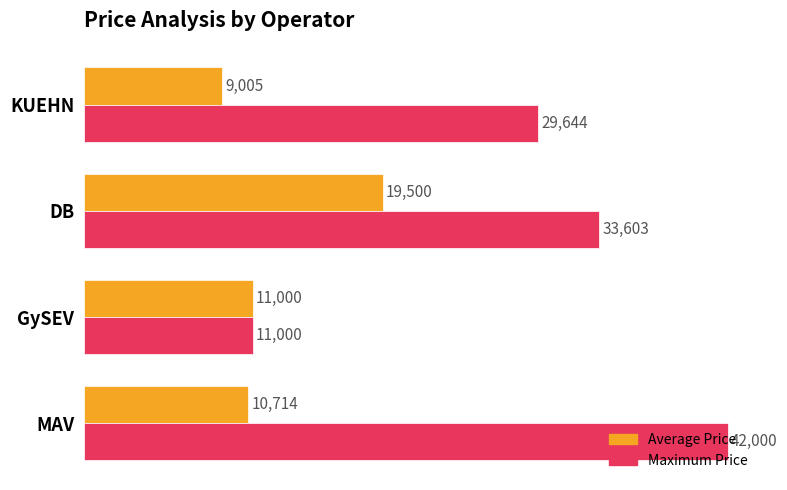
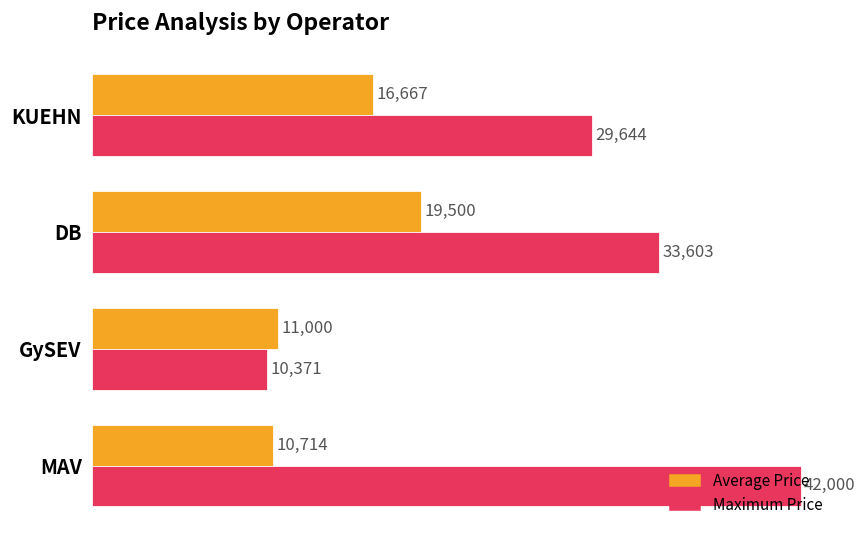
Average Price, KUEHN: 9,005 -> 16,667
Maximum Price, GySEV: 11,000 -> 10,371
